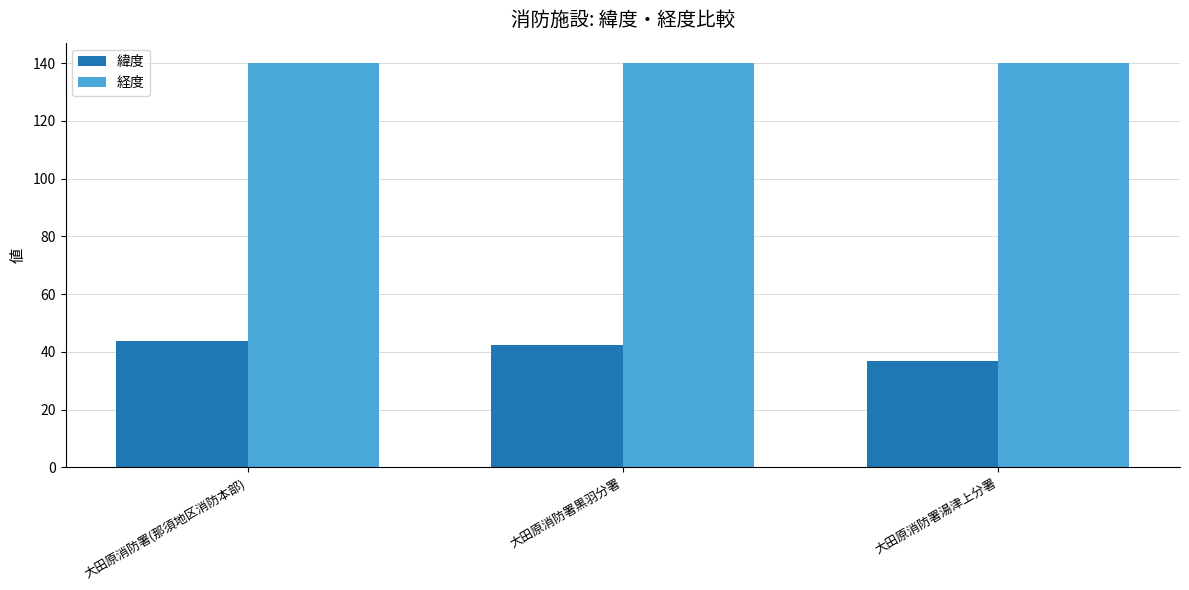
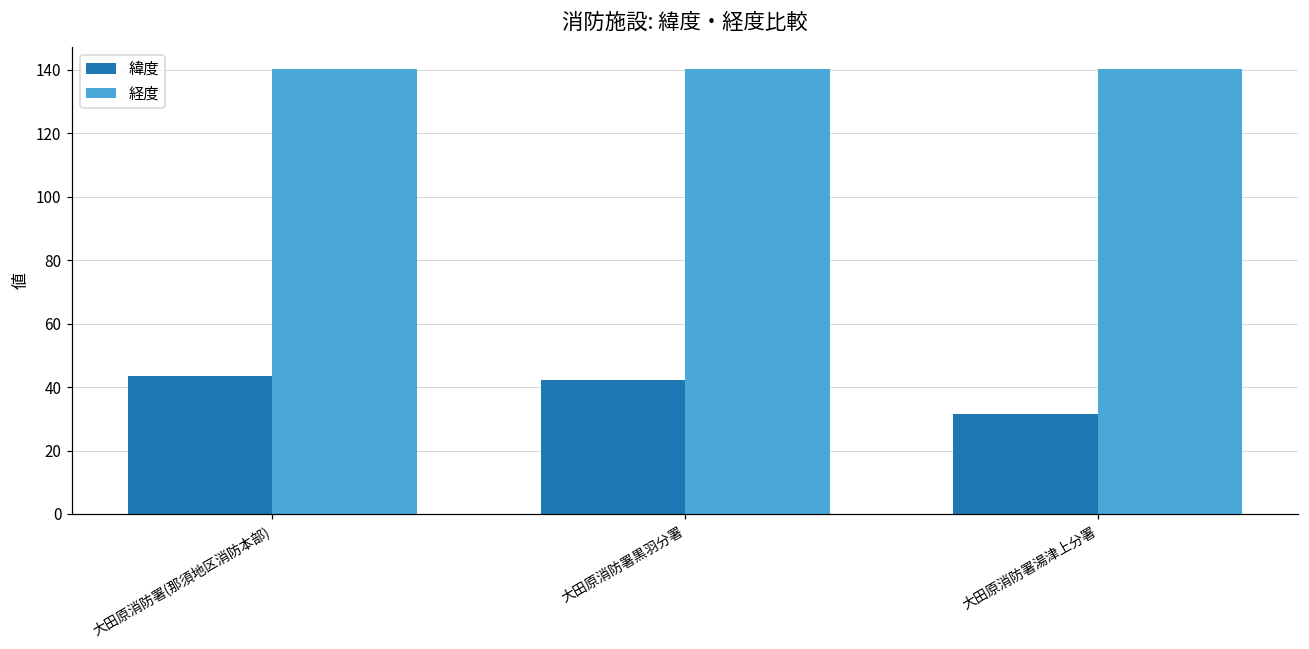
緯度, 大田原消防署湯津上分署: 37 -> 32
